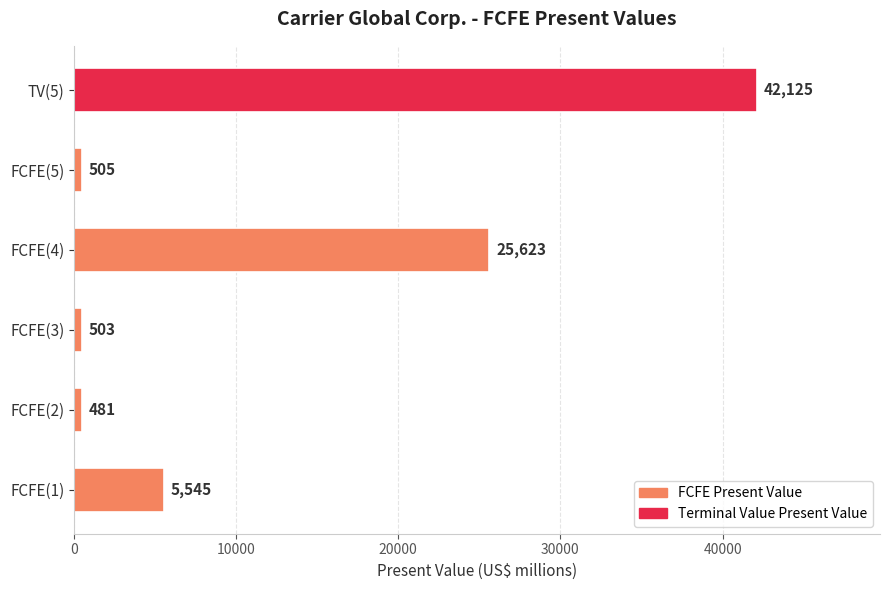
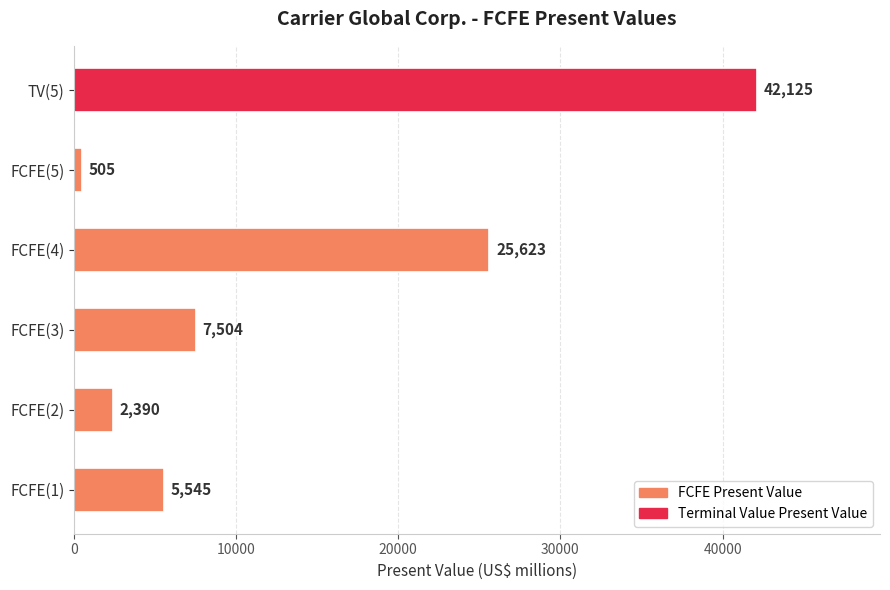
FCFE(3): 503 -> 7,504
FCFE(2): 481 -> 2,390
